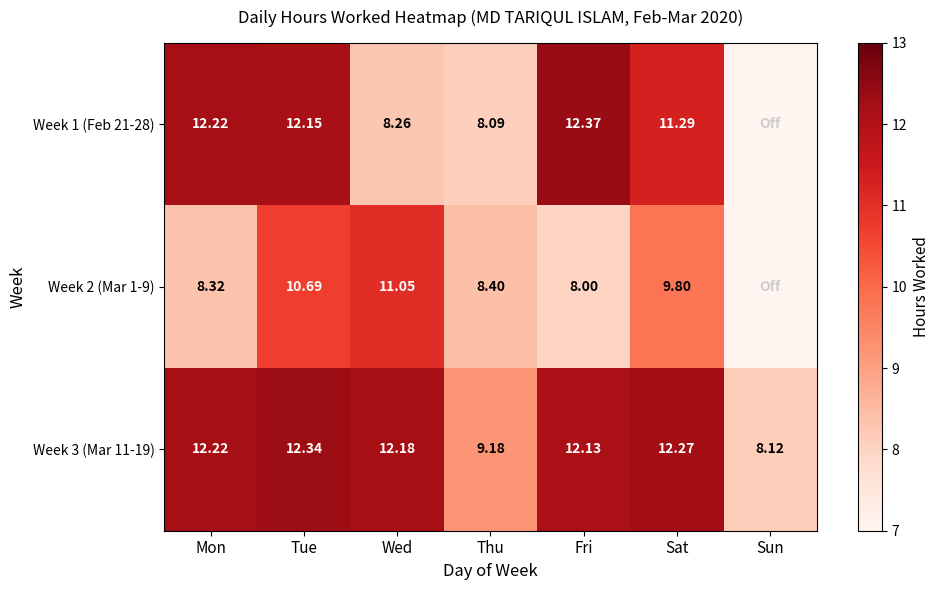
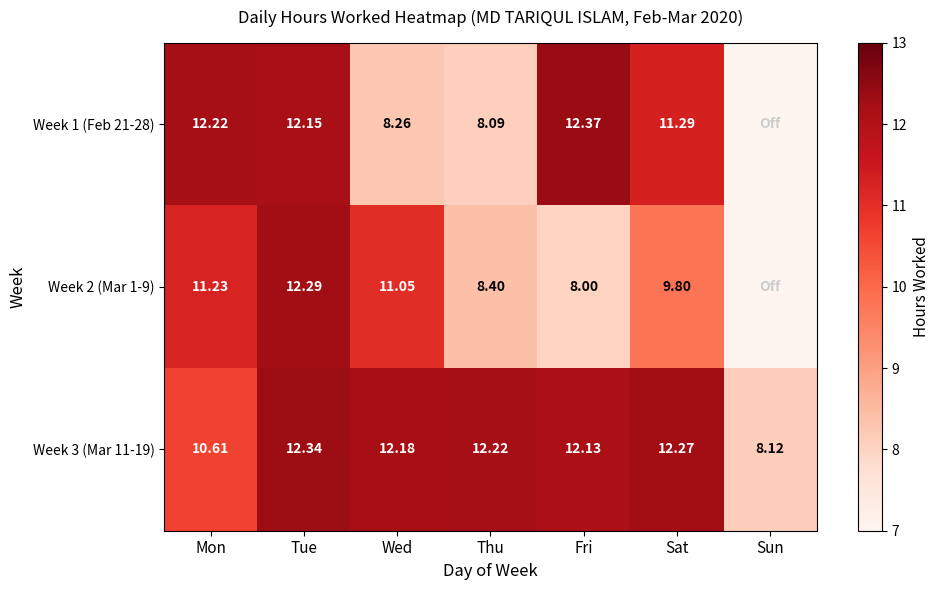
Week 2 (Mar 1-9), Mon: 8.32 -> 11.23
Week 2 (Mar 1-9), Tue: 10.69 -> 12.29
Week 3 (Mar 11-19), Mon: 12.22 -> 10.61
Week 3 (Mar 11-19), Thu: 9.18 -> 12.22
